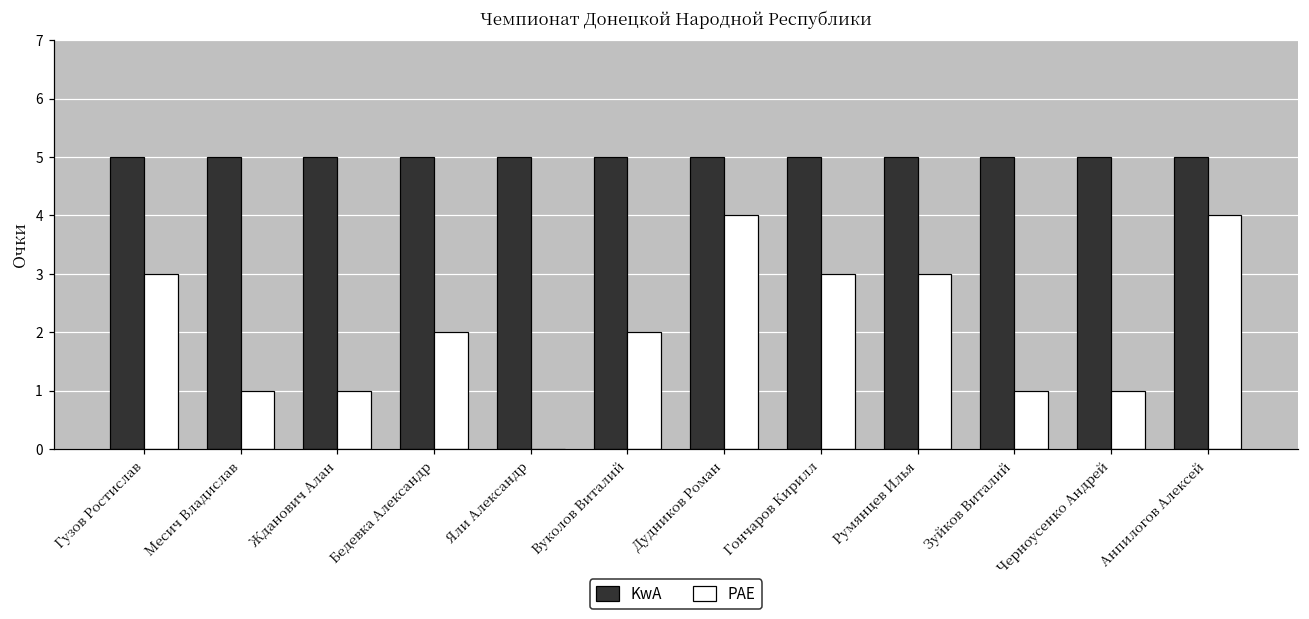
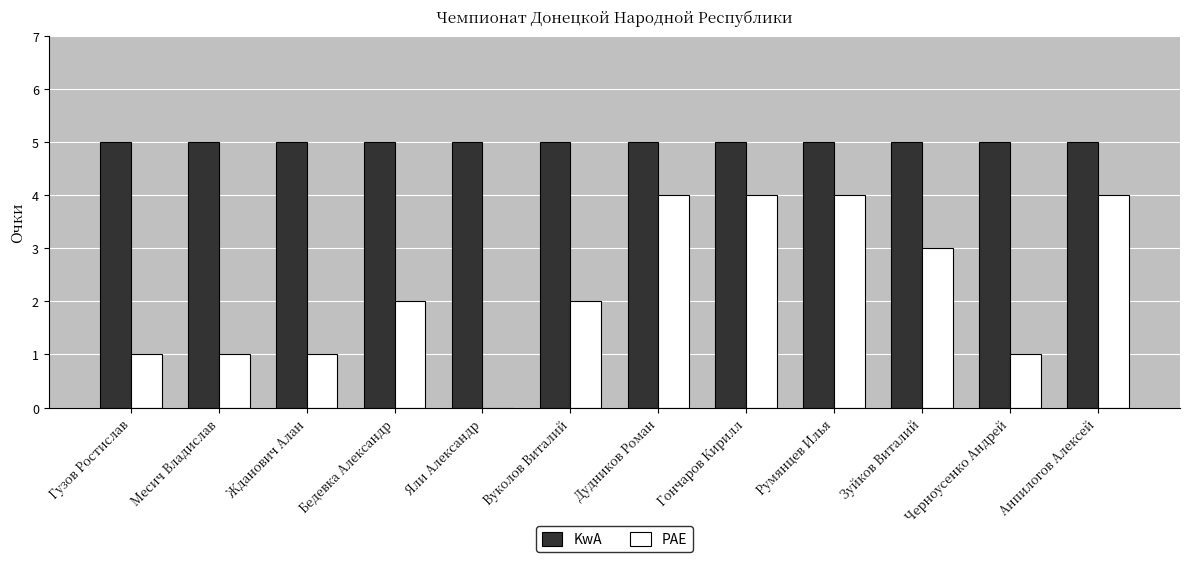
PAE, Гузов Ростислав: 3 -> 1
PAE, Гончаров Кирилл: 3 -> 4
PAE, Румянцев Илья: 3 -> 4
PAE, Зуйков Виталий: 1 -> 3
